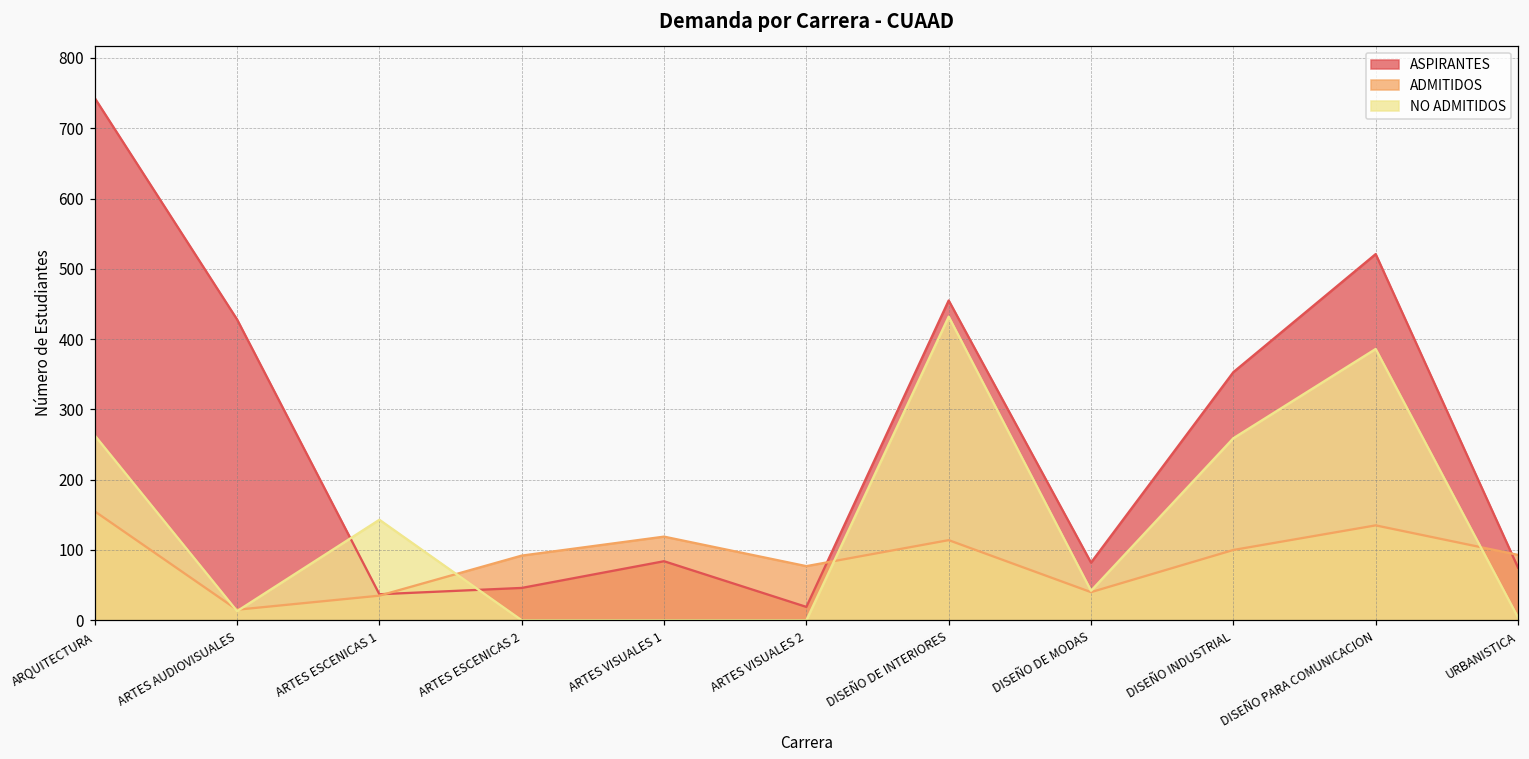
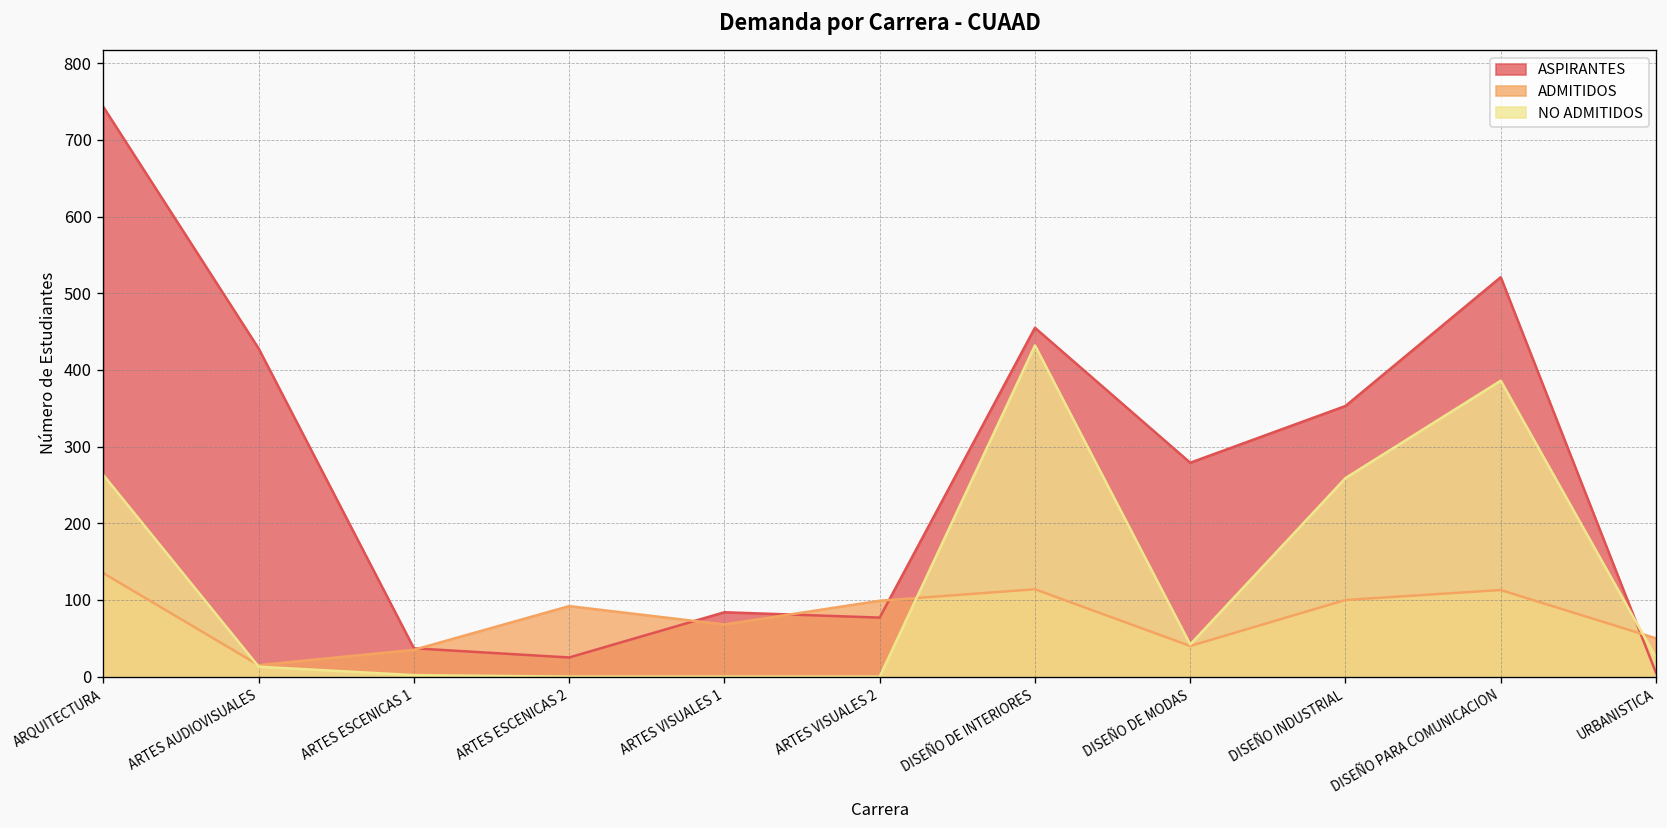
ADMITIDOS, ARQUITECTURA: 160 -> 140
NO ADMITIDOS, ARTES ESCENICAS 1: 140 -> 0
ASPIRANTES, ARTES ESCENICAS 2: 50 -> 30
ADMITIDOS, ARTES VISUALES 1: 120 -> 70
ASPIRANTES, ARTES VISUALES 2: 20 -> 80
ADMITIDOS, ARTES VISUALES 2: 80 -> 100
ASPIRANTES, DISEÑO DE MODAS: 80 -> 280
ADMITIDOS, DISEÑO PARA COMUNICACION: 140 -> 110
ASPIRANTES, URBANISTICA: 80 -> 10
ADMITIDOS, URBANISTICA: 90 -> 50
NO ADMITIDOS, URBANISTICA: 0 -> 30
